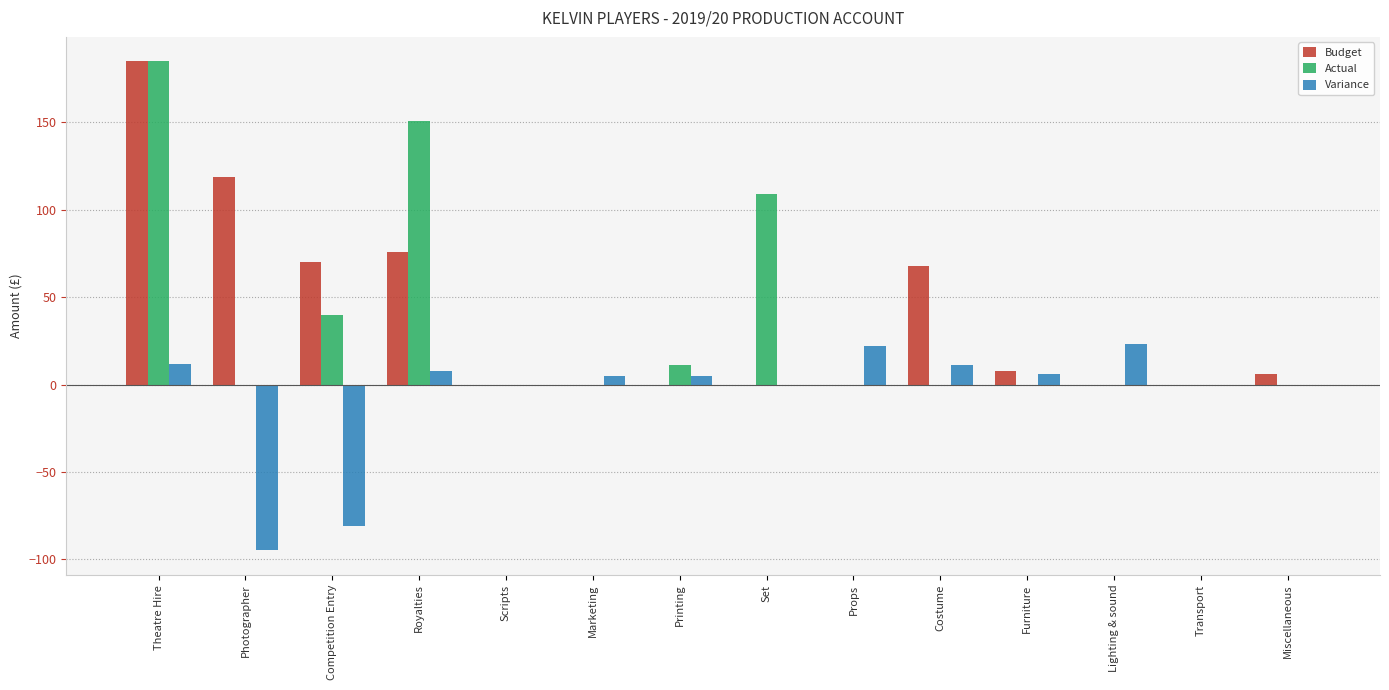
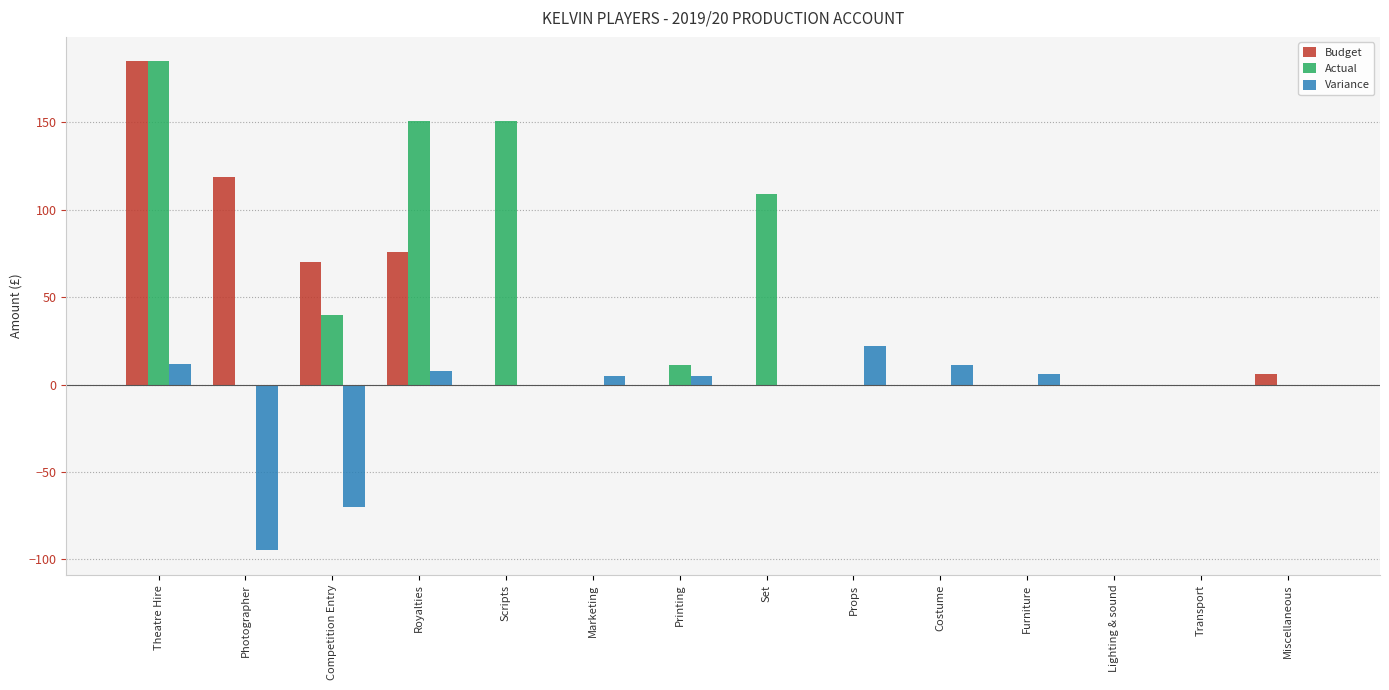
Variance, Competition Entry: -81 -> -70
Actual, Scripts: 0 -> 151
Budget, Costume: 68 -> 0
Budget, Furniture: 8 -> 0
Variance, Lighting & sound: 23 -> 0
